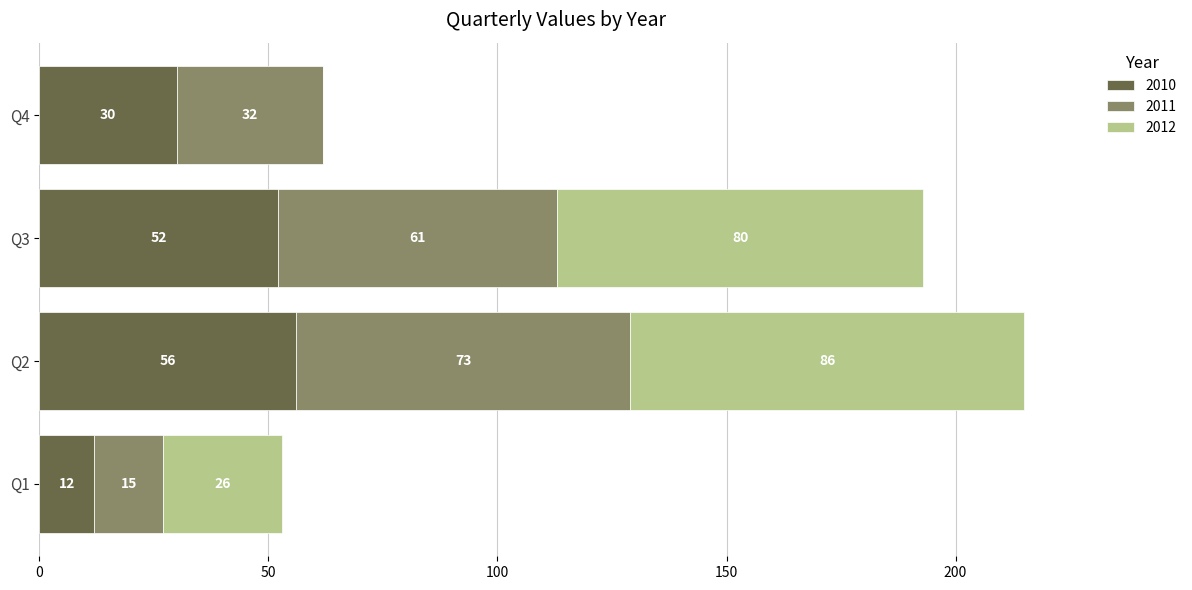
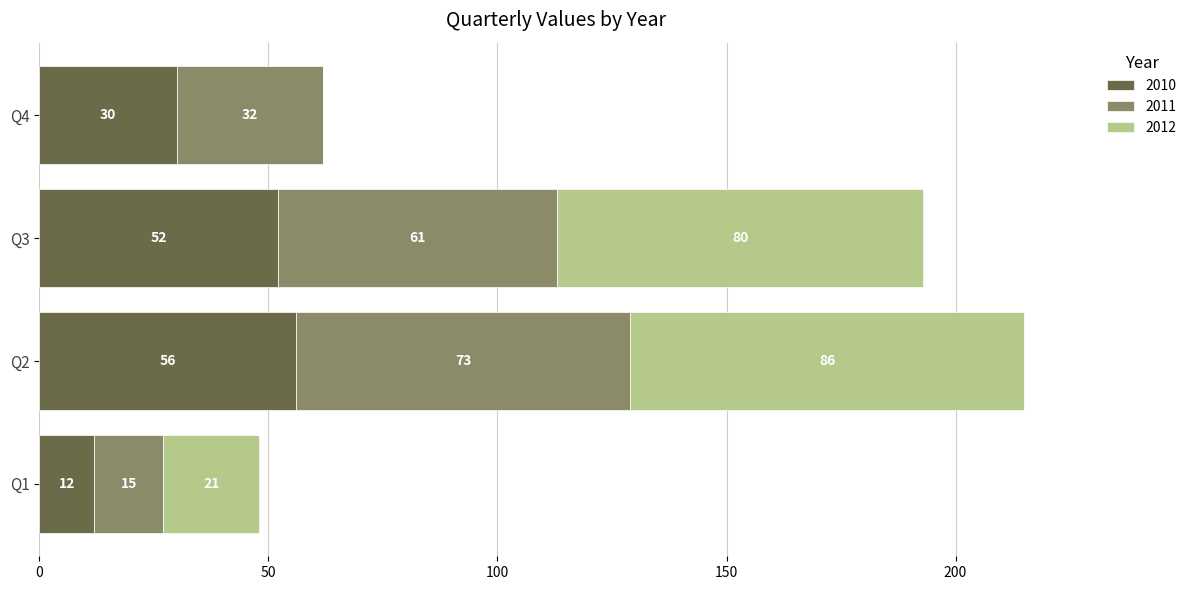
2012, Q1: 26 -> 21
